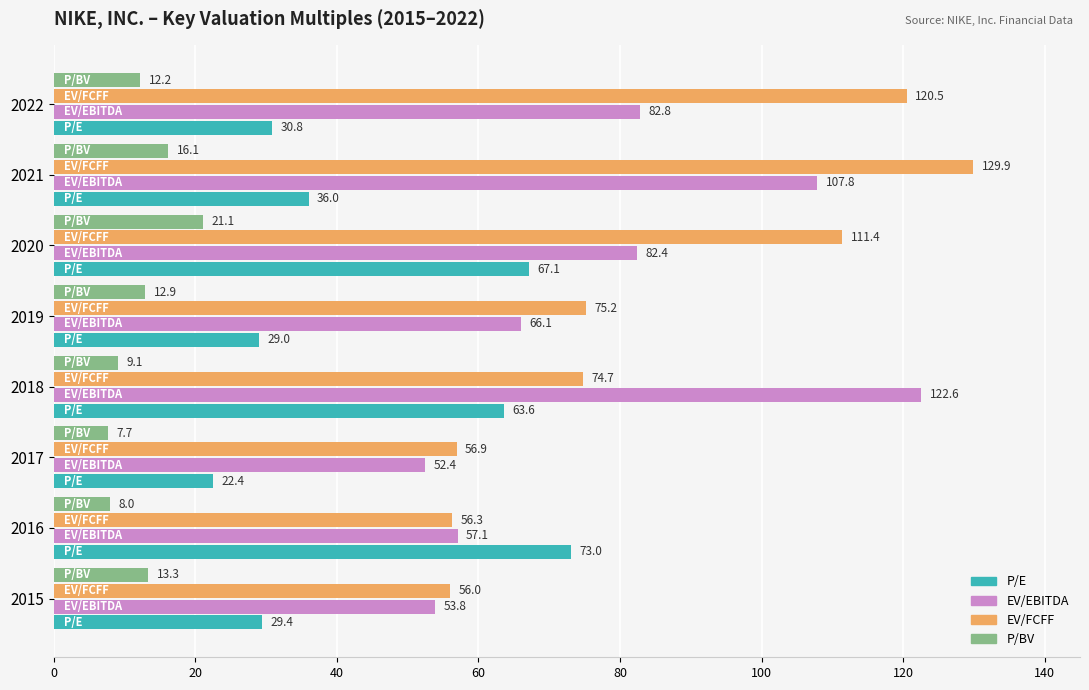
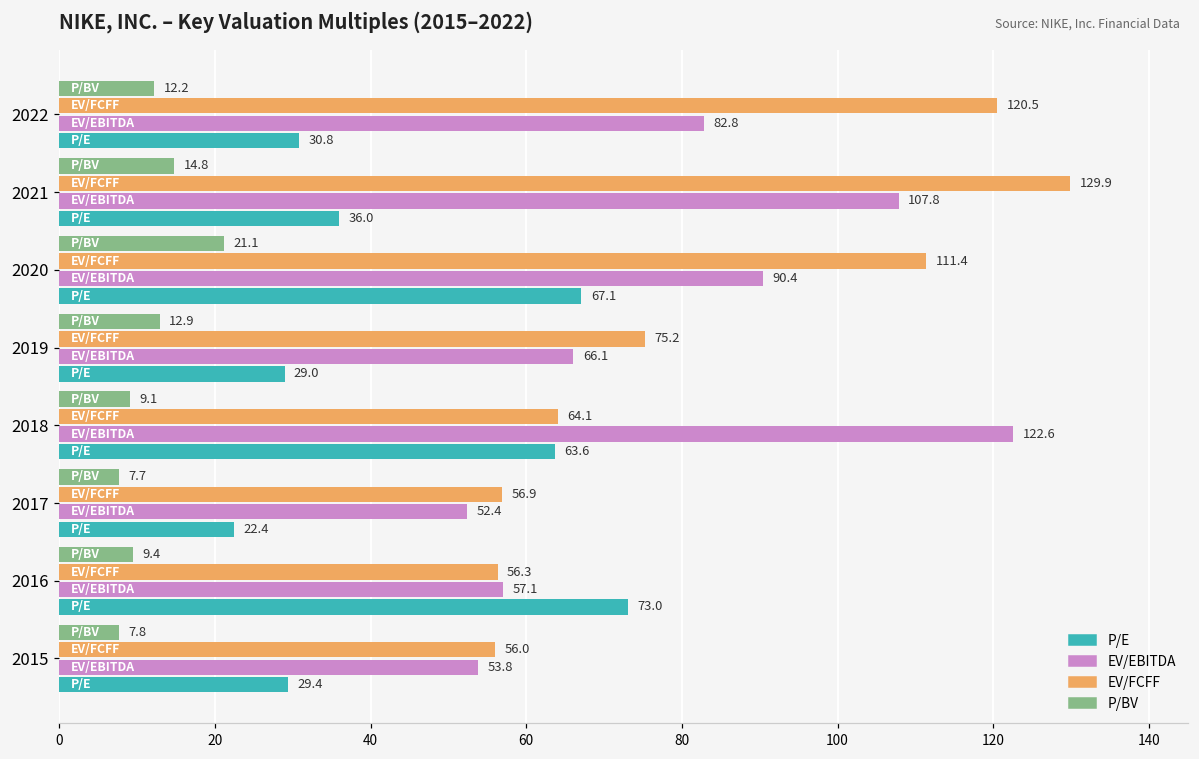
P/BV, 2021: 16.1 -> 14.8
EV/EBITDA, 2020: 82.4 -> 90.4
EV/FCFF, 2018: 74.7 -> 64.1
P/BV, 2016: 8.0 -> 9.4
P/BV, 2015: 13.3 -> 7.8
